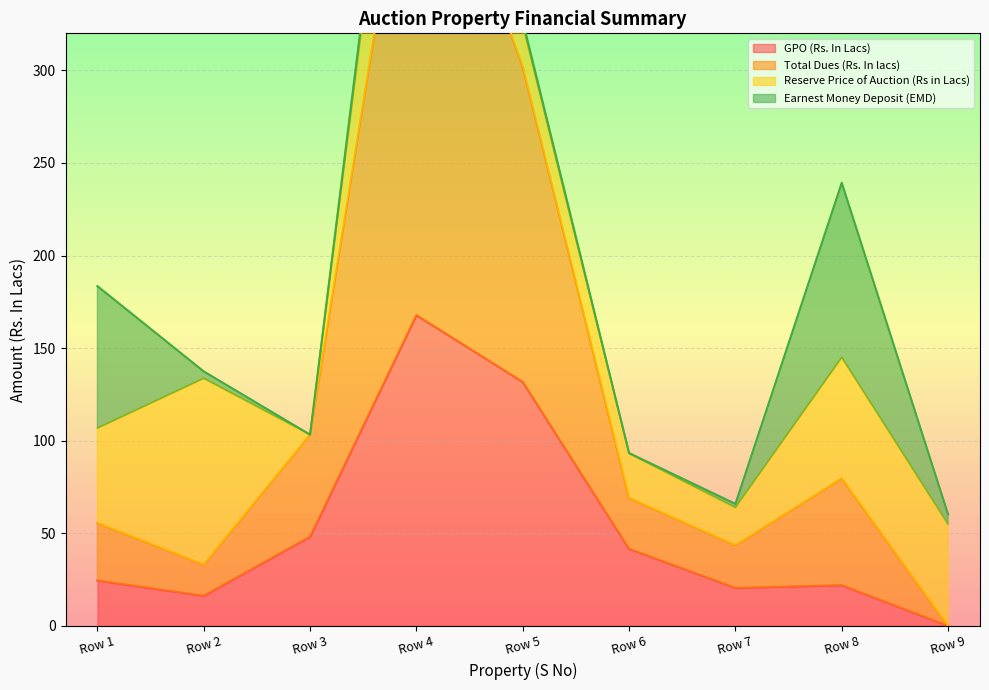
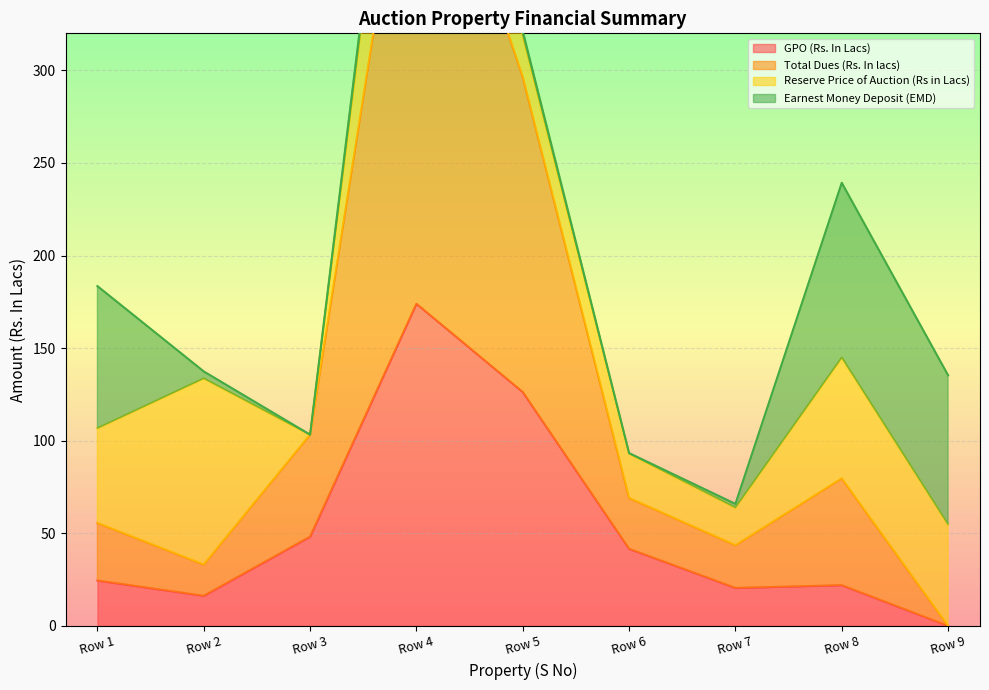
GPO (Rs. In Lacs), Row 4: 168 -> 174
GPO (Rs. In Lacs), Row 5: 132 -> 126
Earnest Money Deposit (EMD), Row 9: 5 -> 81
